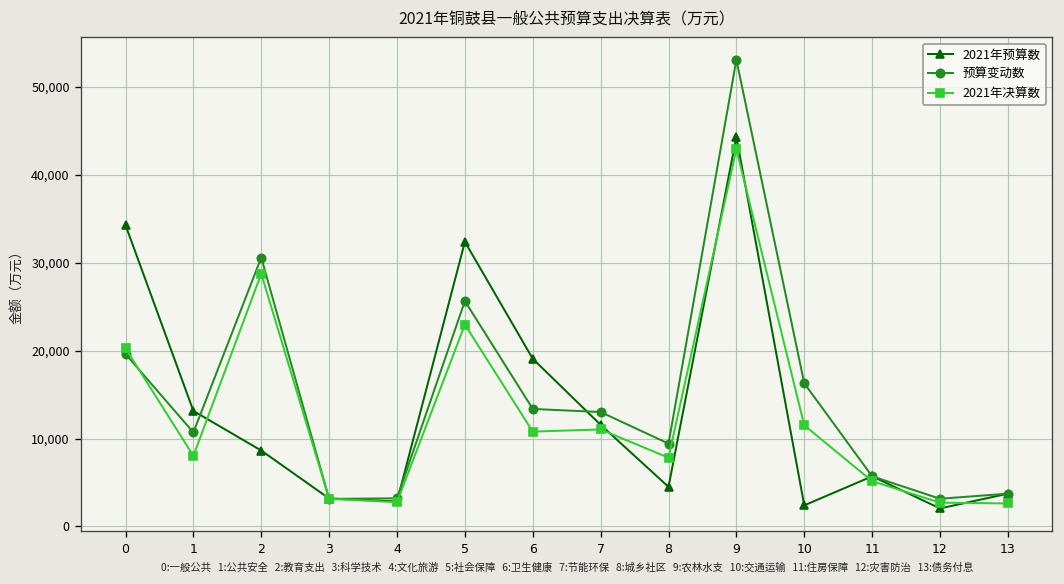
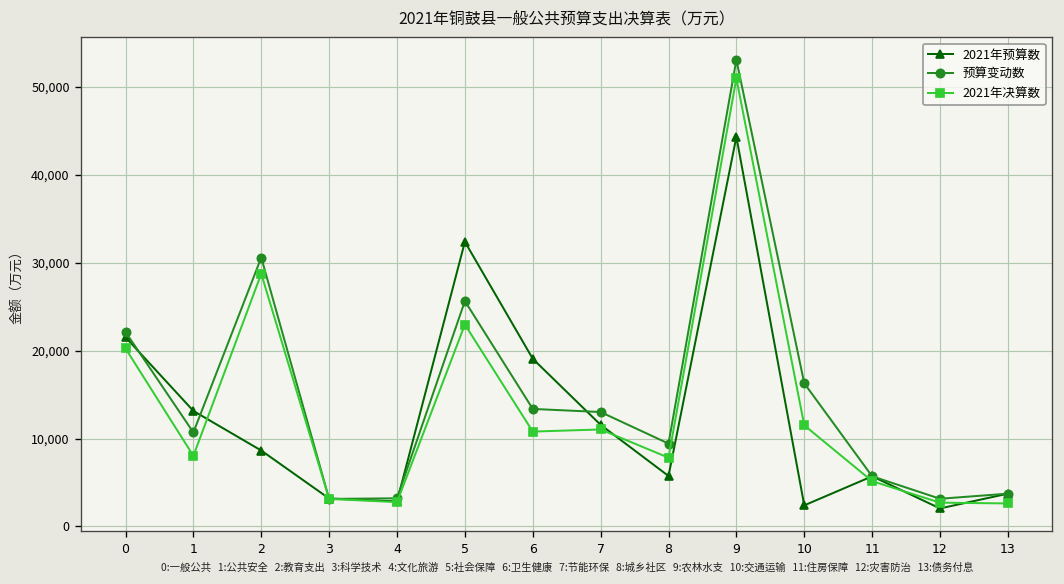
2021年预算数, 0: 34,000 -> 22,000
预算变动数, 0: 20,000 -> 22,000
2021年预算数, 8: 4,000 -> 6,000
2021年决算数, 9: 43,000 -> 51,000
